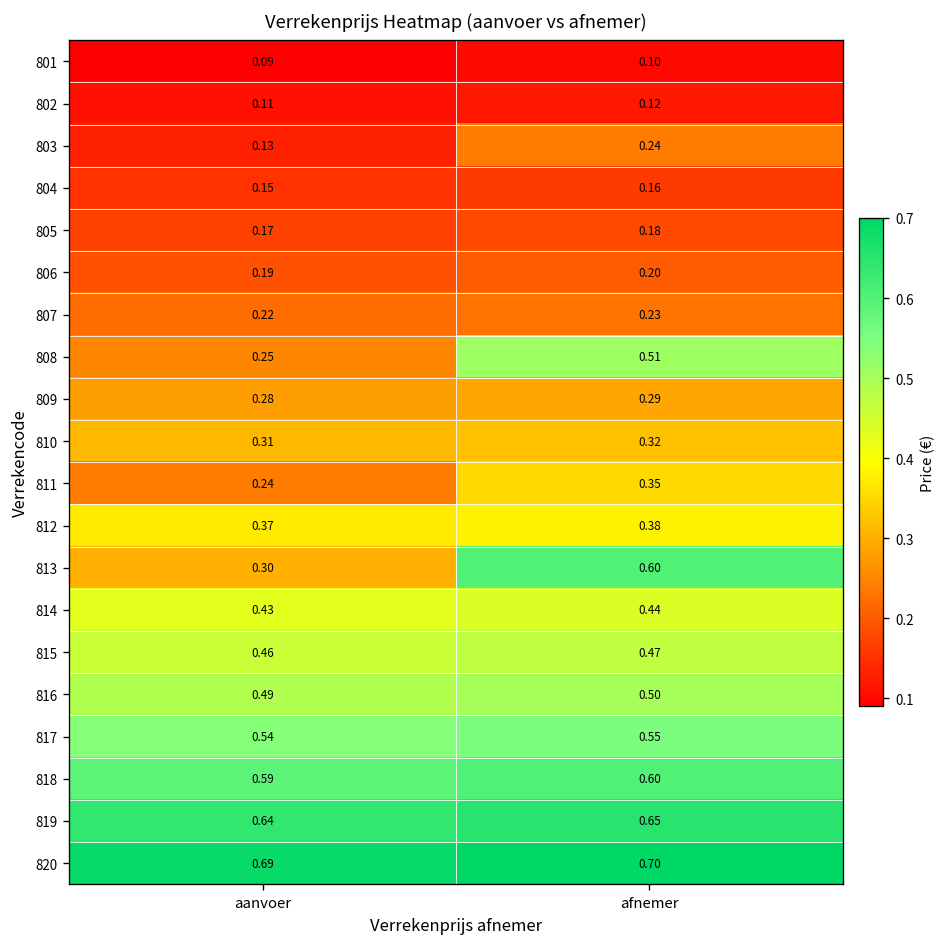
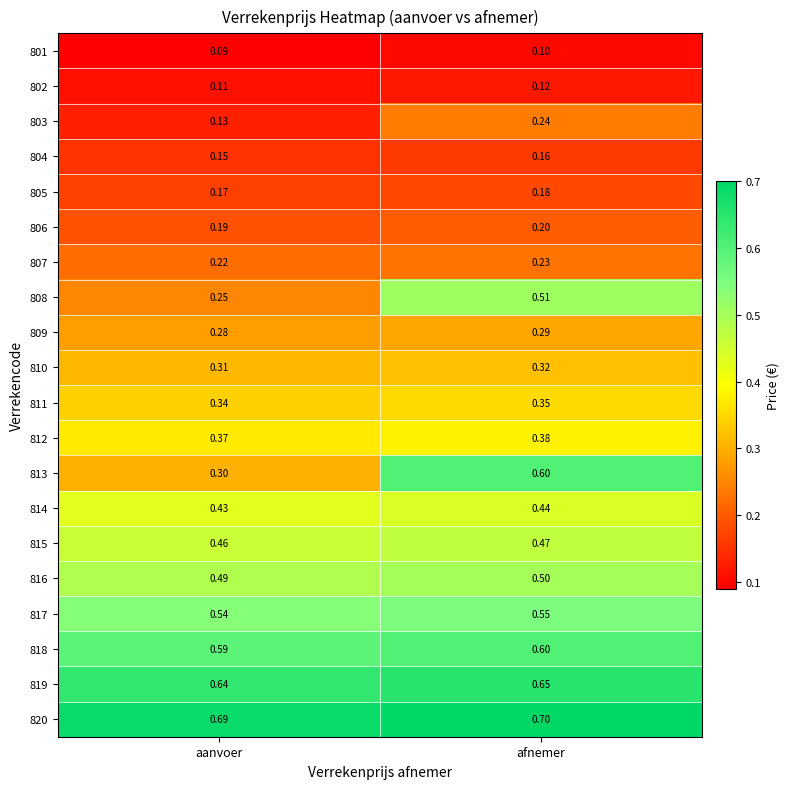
811, aanvoer: 0.24 -> 0.34
